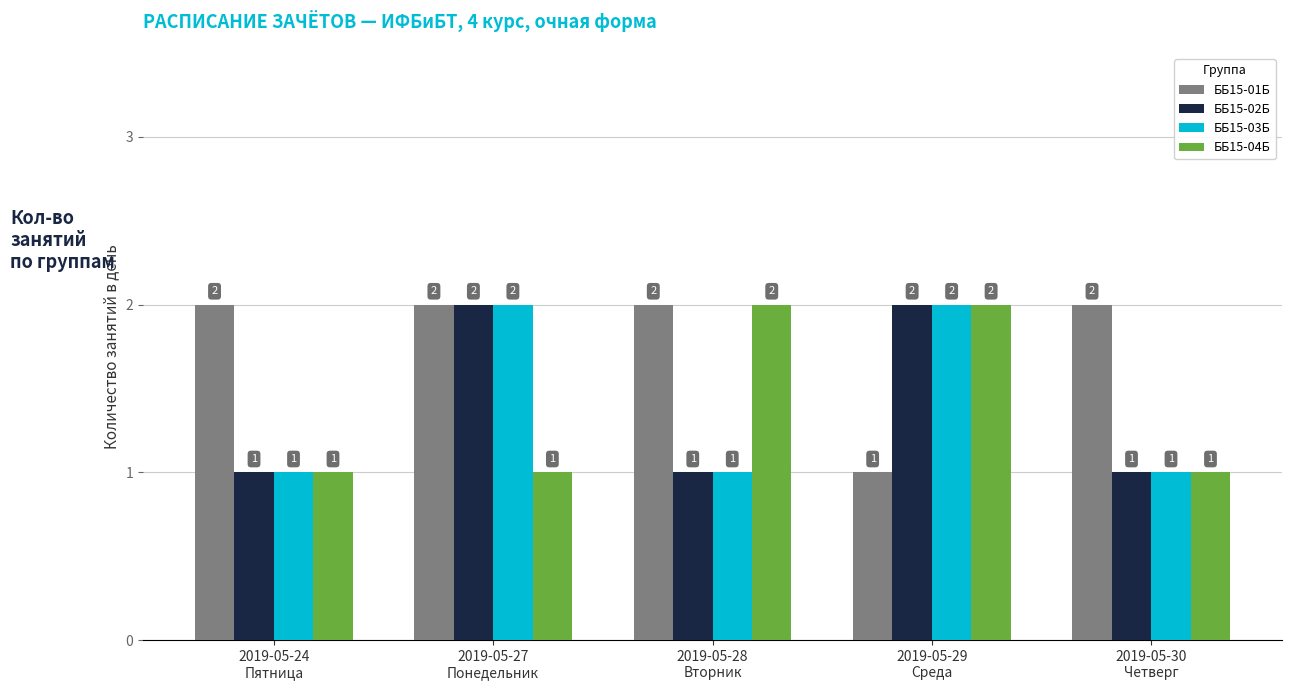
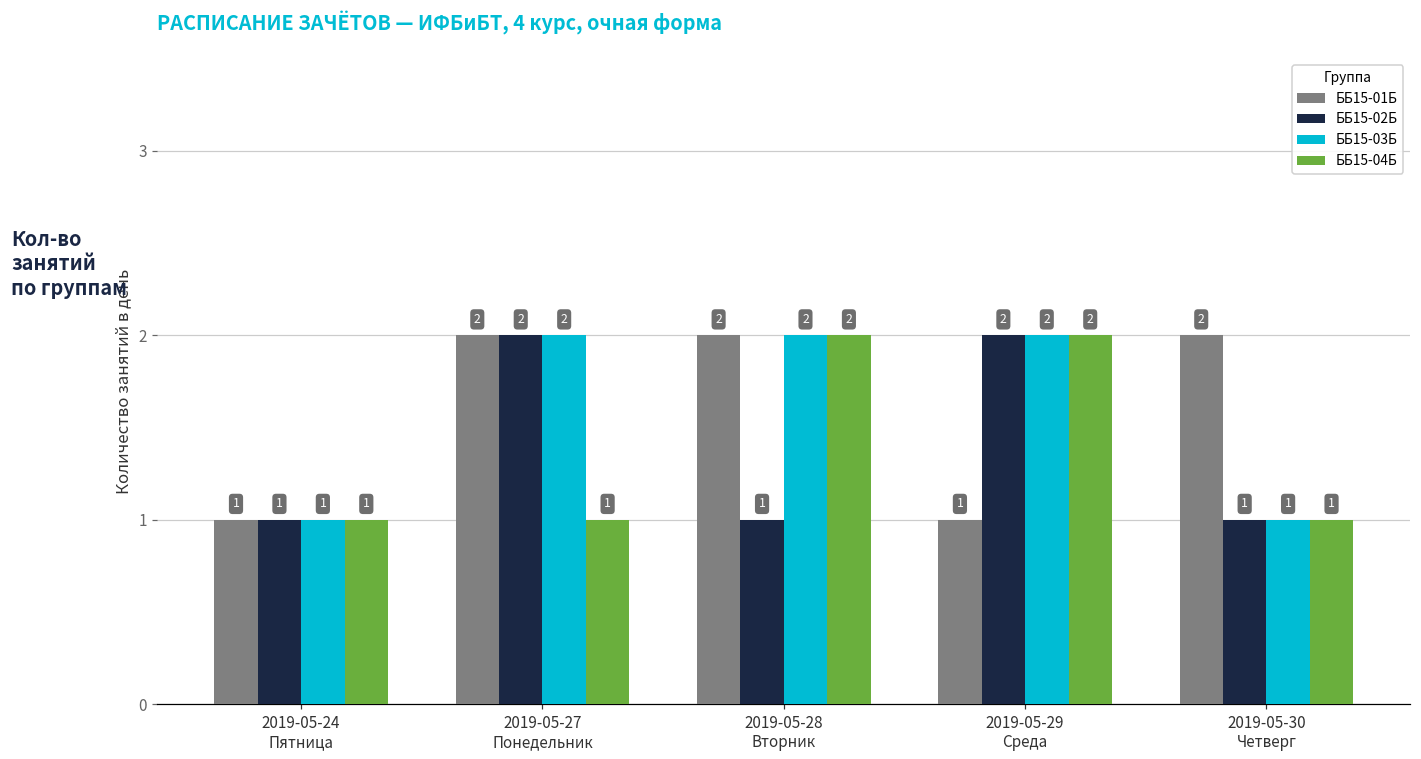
ББ15-01Б, 2019-05-24 Пятница: 2 -> 1
ББ15-03Б, 2019-05-28 Вторник: 1 -> 2
